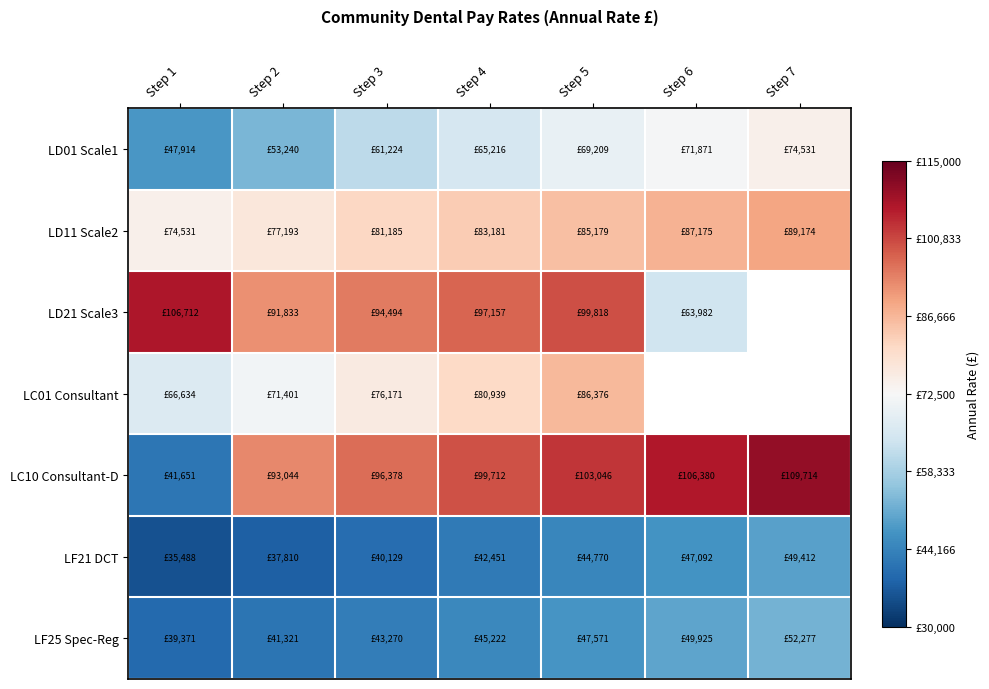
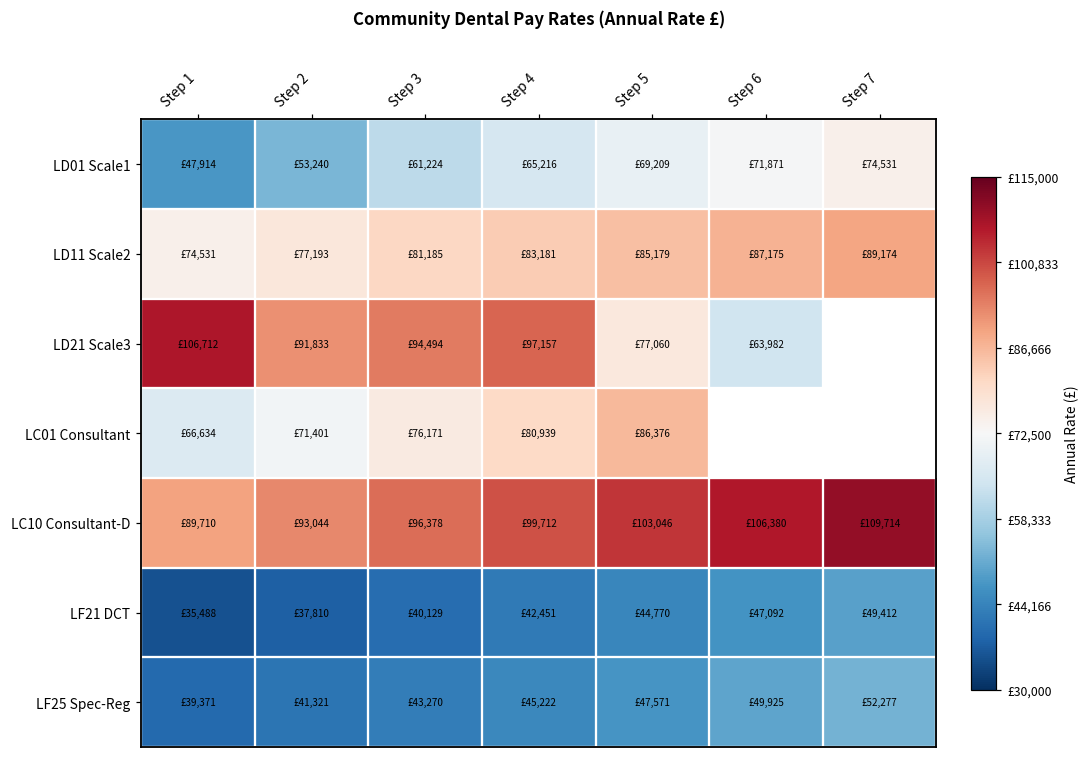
LD21 Scale3, Step 5: £99,818 -> £77,060
LC10 Consultant-D, Step 1: £41,651 -> £89,710
